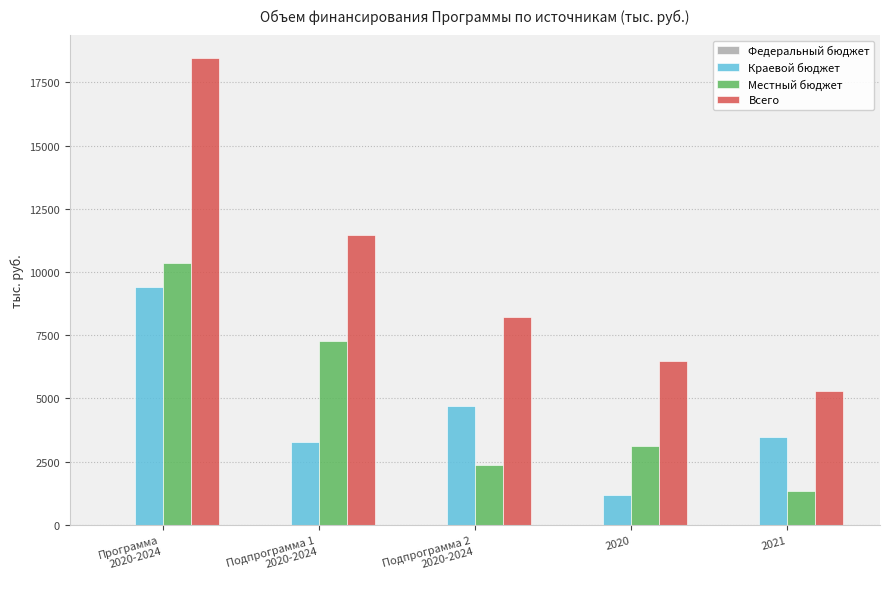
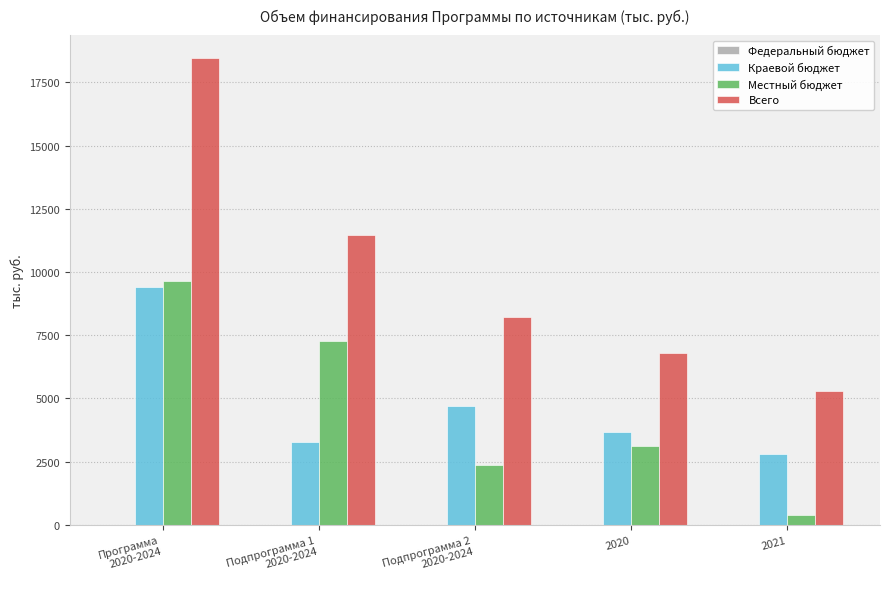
Местный бюджет, Программа 2020-2024: 10400 -> 9700
Краевой бюджет, 2020: 1200 -> 3700
Всего, 2020: 6500 -> 6800
Краевой бюджет, 2021: 3500 -> 2800
Местный бюджет, 2021: 1300 -> 400
